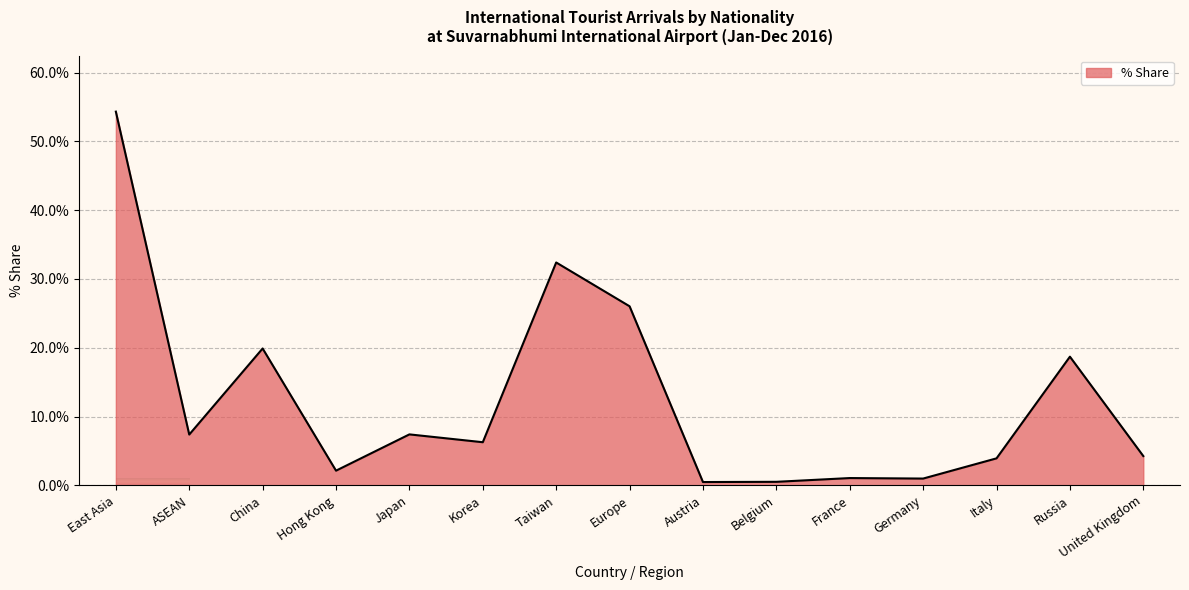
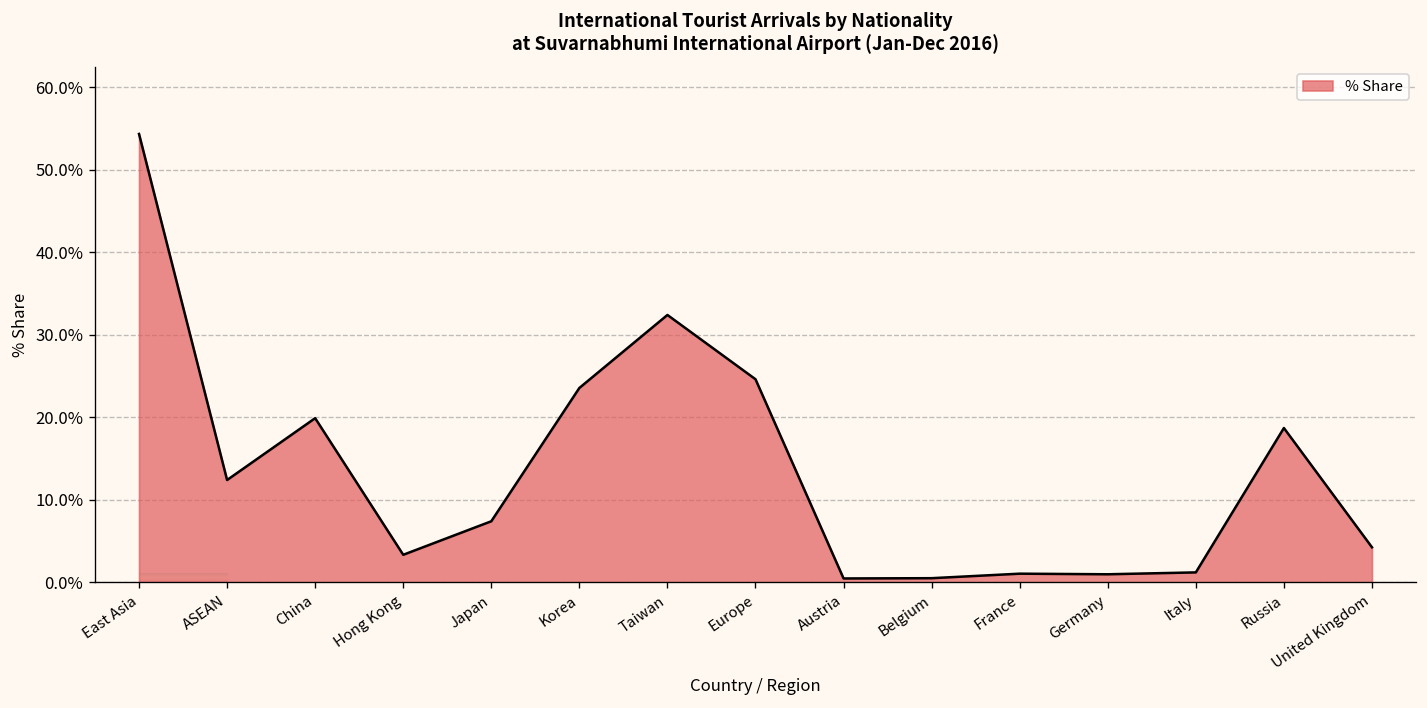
ASEAN: 7% -> 12%
Hong Kong: 2% -> 3%
Korea: 6% -> 24%
Europe: 26% -> 25%
Italy: 4% -> 1%
